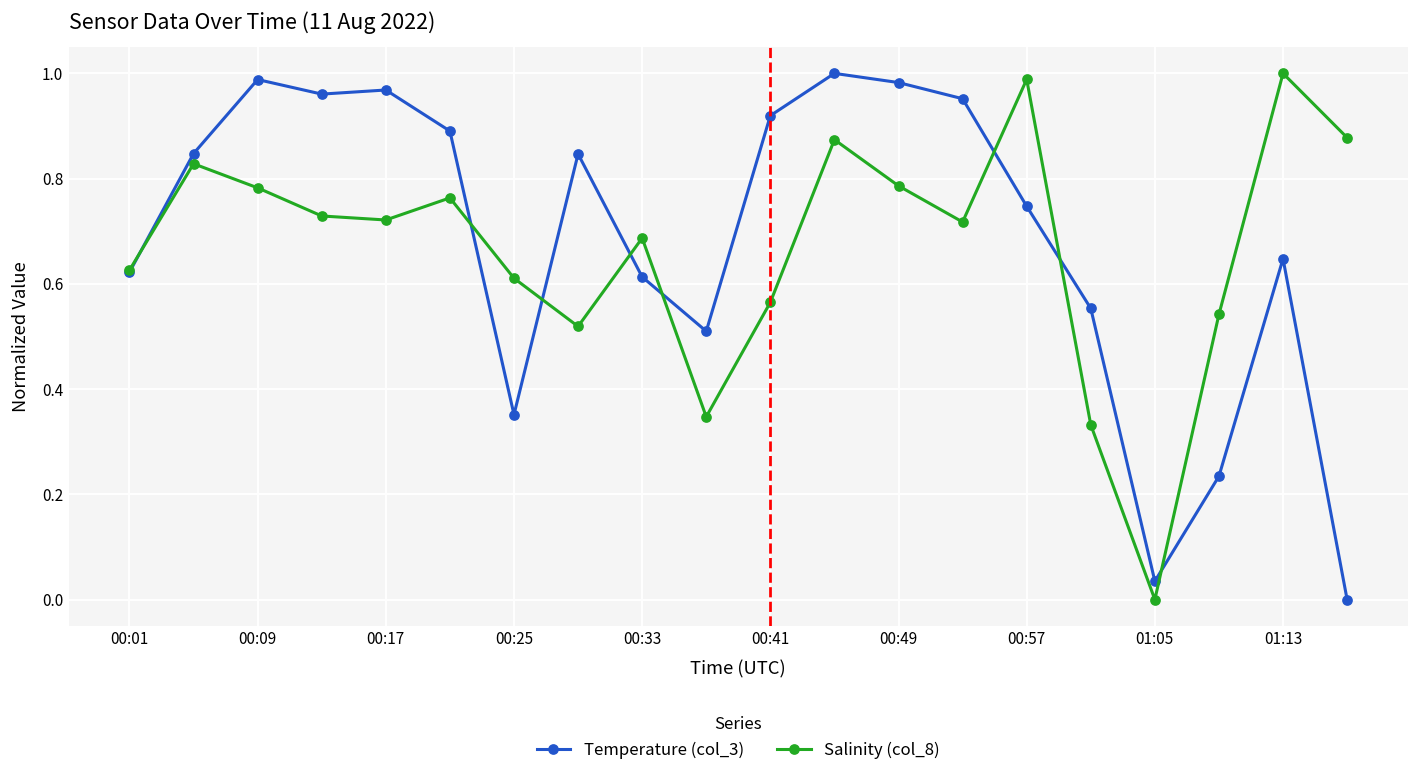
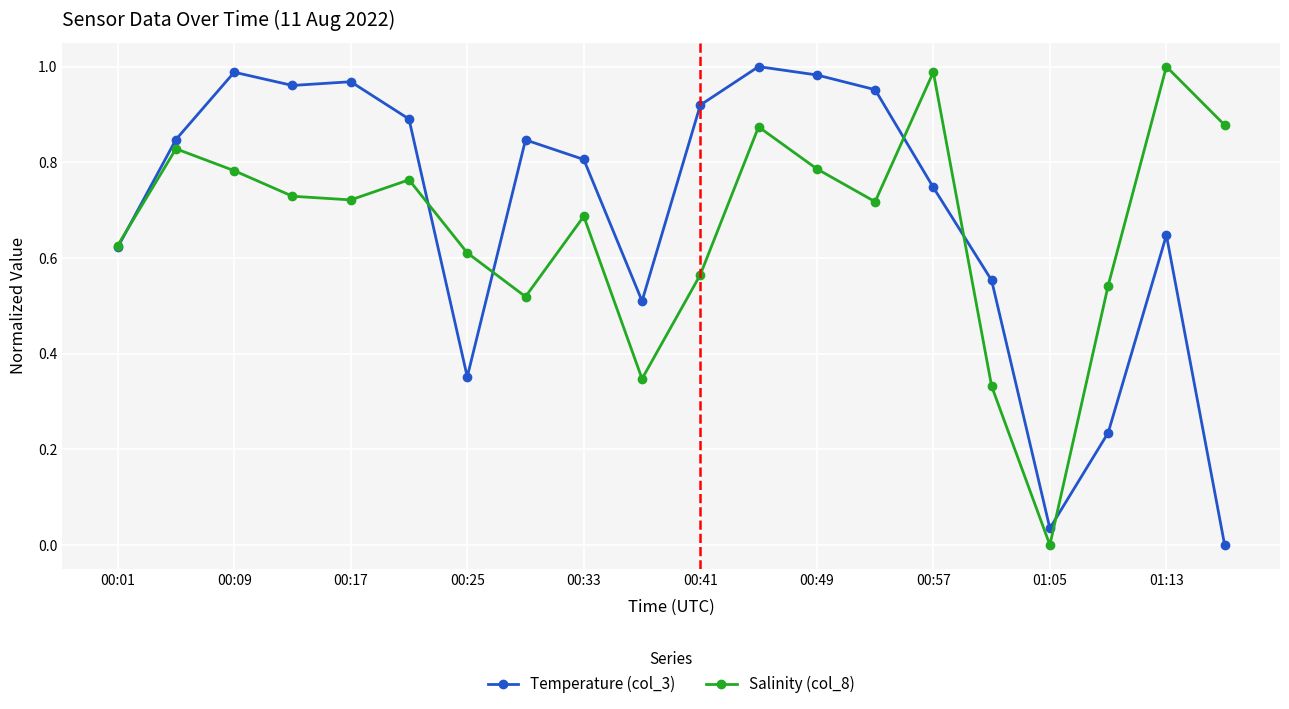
Temperature (col_3), 00:33: 0.61 -> 0.81
